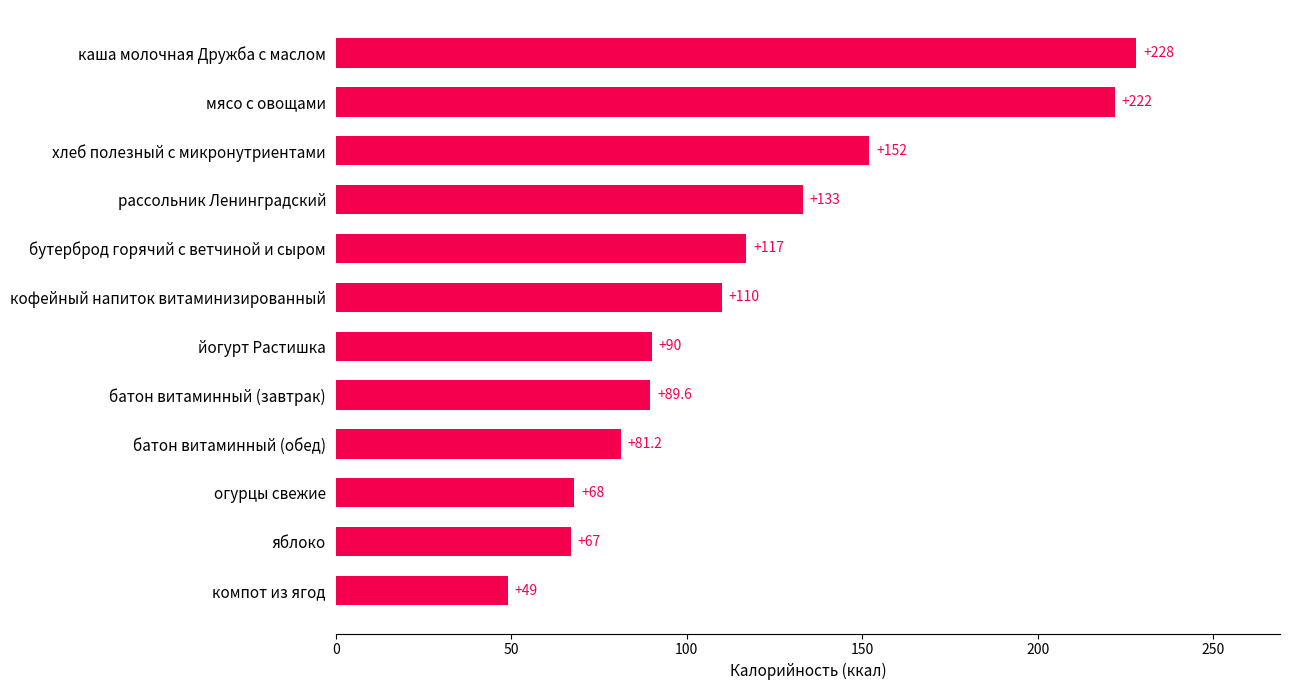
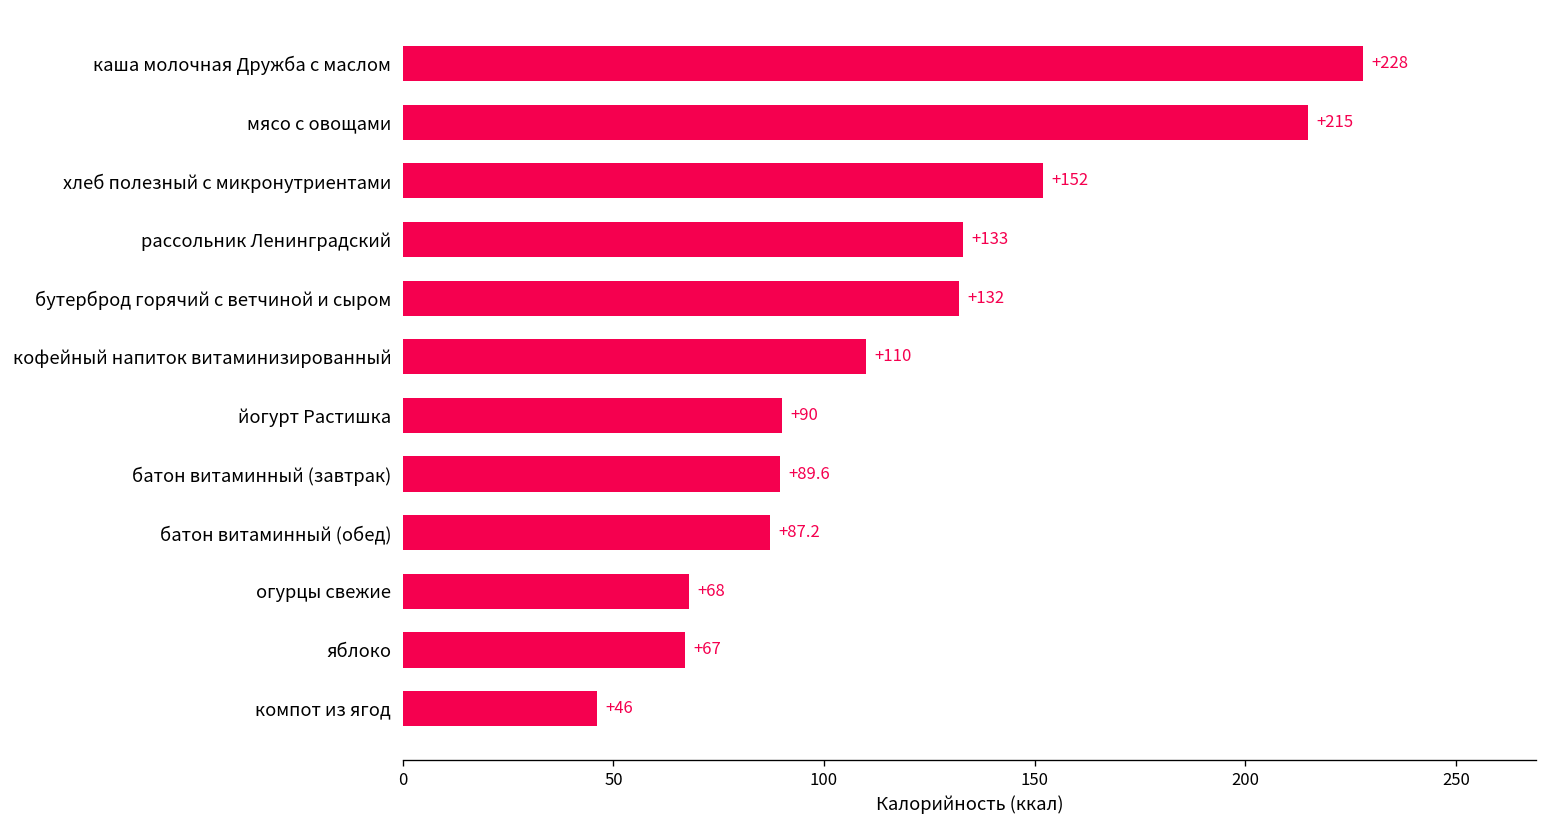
мясо с овощами: +222 -> +215
бутерброд горячий с ветчиной и сыром: +117 -> +132
батон витаминный (обед): +81.2 -> +87.2
компот из ягод: +49 -> +46
